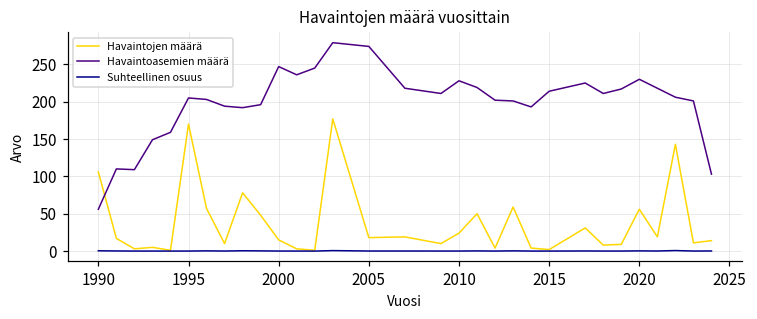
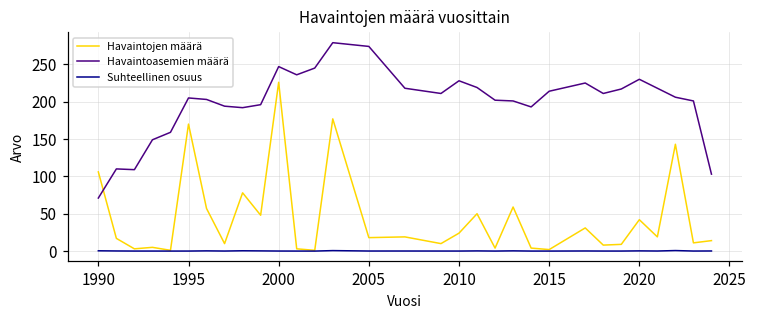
Havaintoasemien määrä, 1990: 60 -> 70
Havaintojen määrä, 2000: 20 -> 230
Havaintojen määrä, 2020: 60 -> 40
